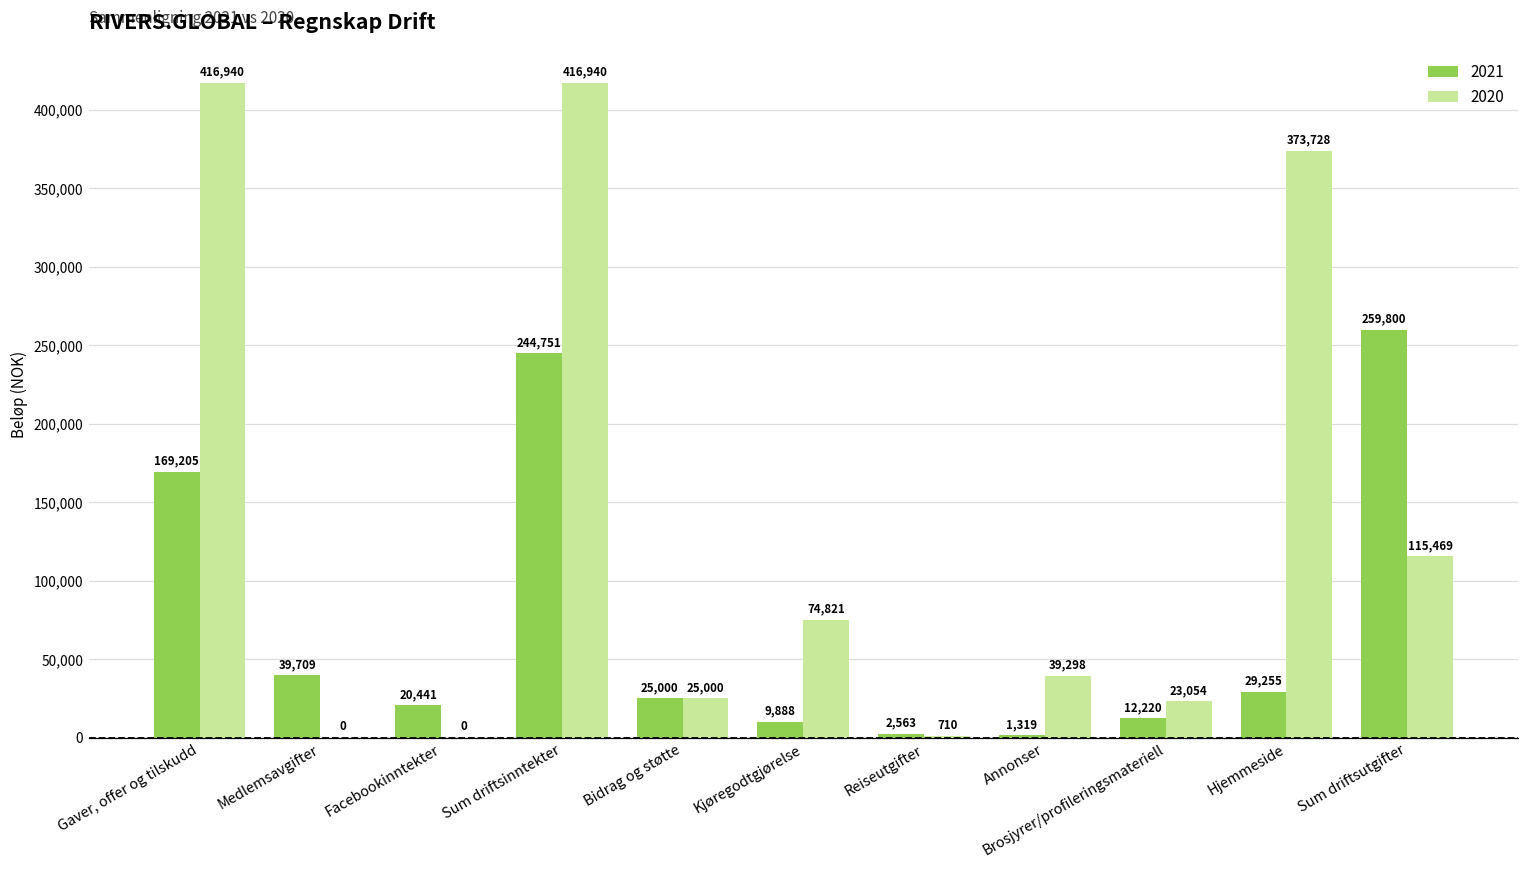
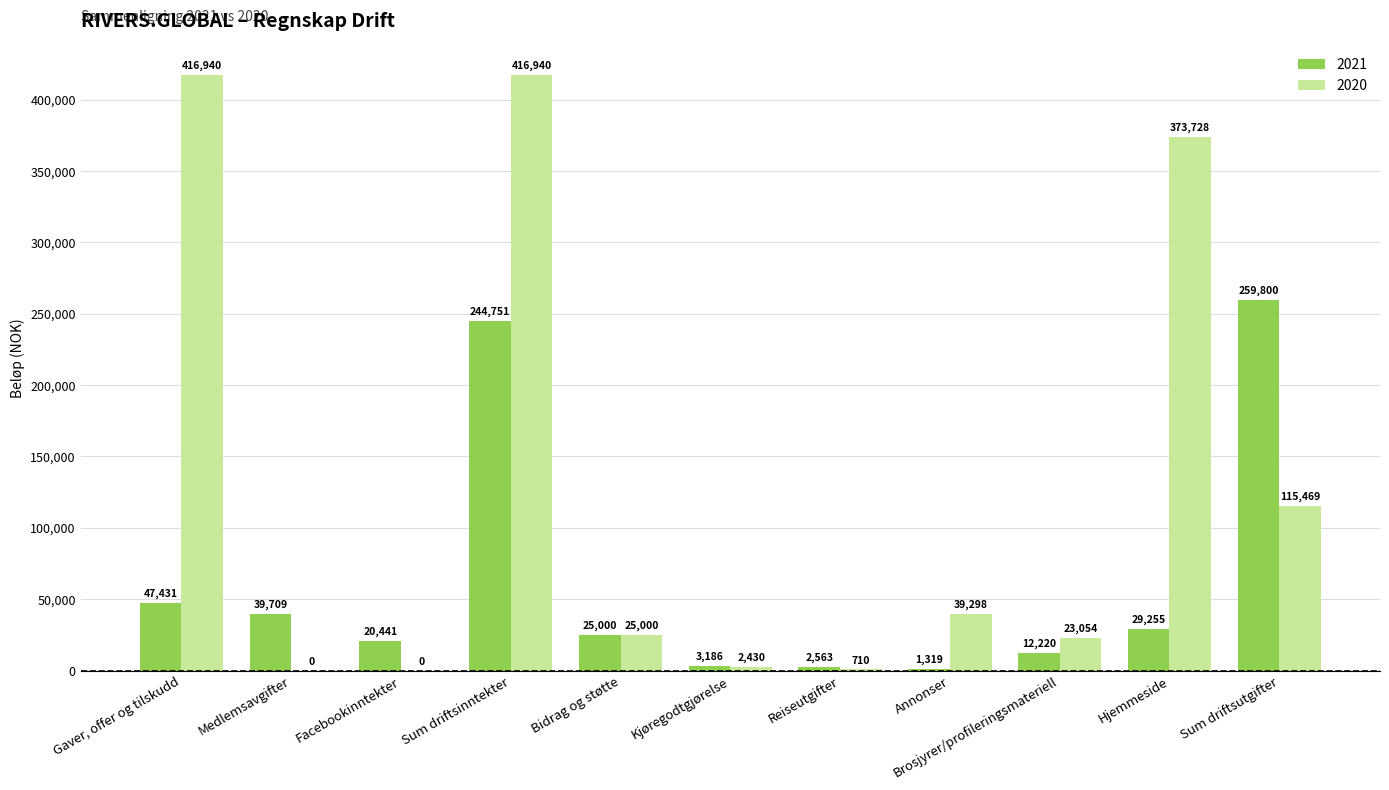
2021, Gaver, offer og tilskudd: 169,205 -> 47,431
2021, Kjøregodtgjørelse: 9,888 -> 3,186
2020, Kjøregodtgjørelse: 74,821 -> 2,430
